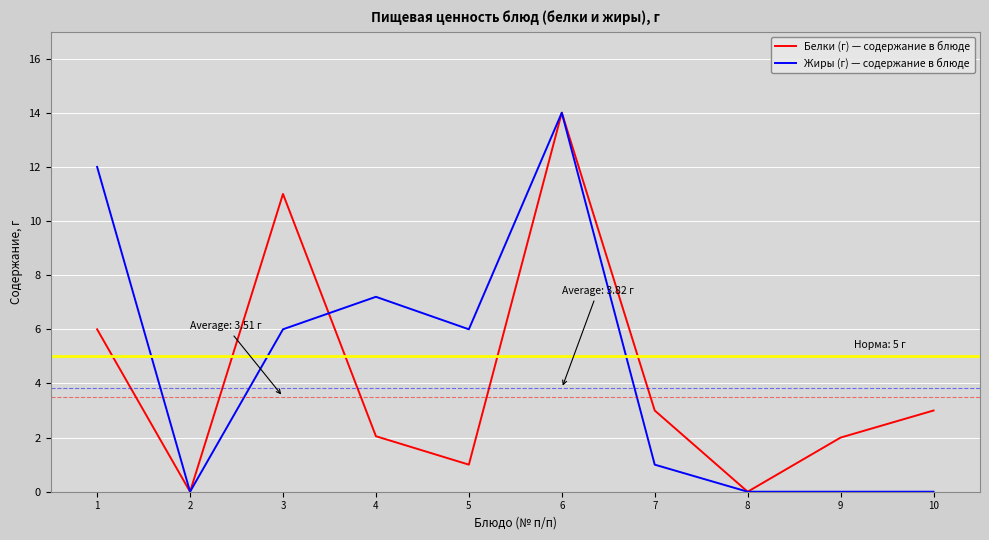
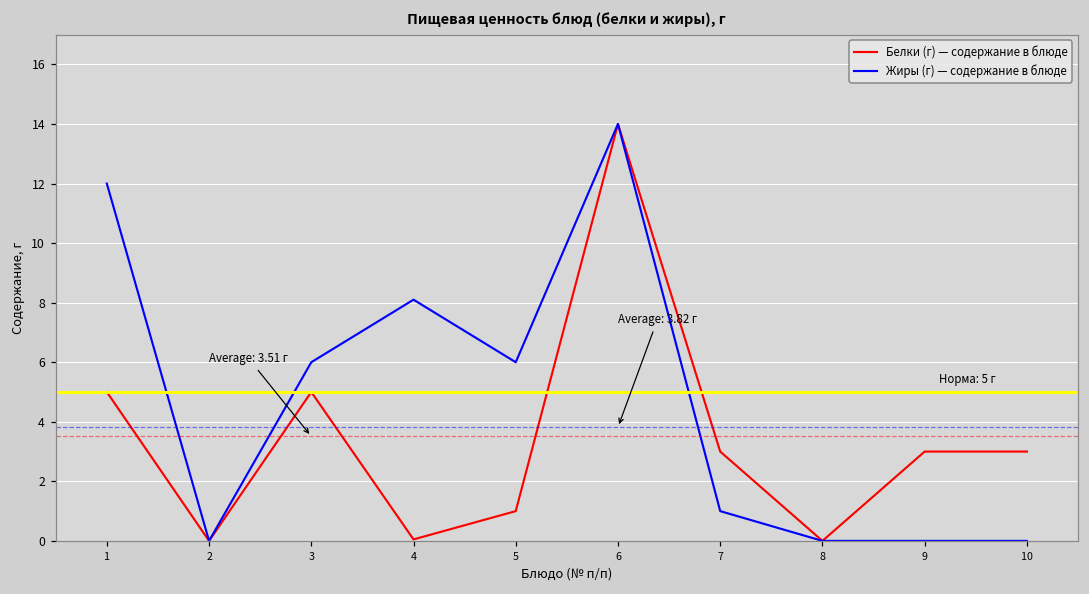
Белки (г) — содержание в блюде, 1: 6 -> 5
Белки (г) — содержание в блюде, 3: 11 -> 5
Белки (г) — содержание в блюде, 4: 2.1 -> 0.1
Жиры (г) — содержание в блюде, 4: 7.2 -> 8.1
Белки (г) — содержание в блюде, 9: 2 -> 3
